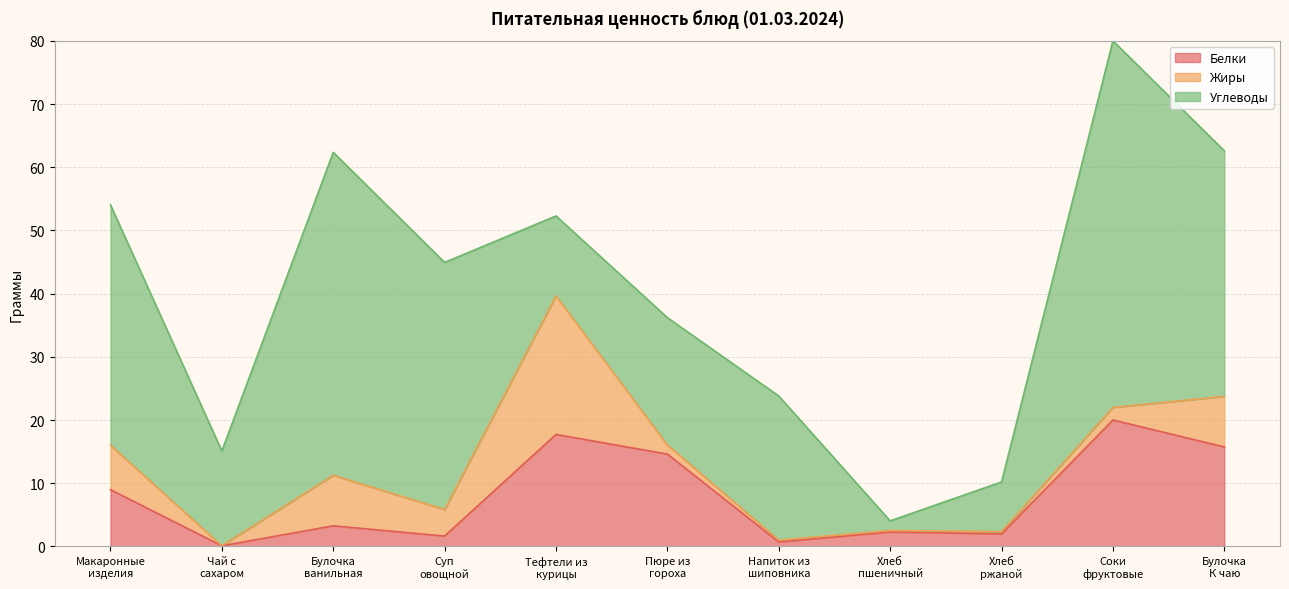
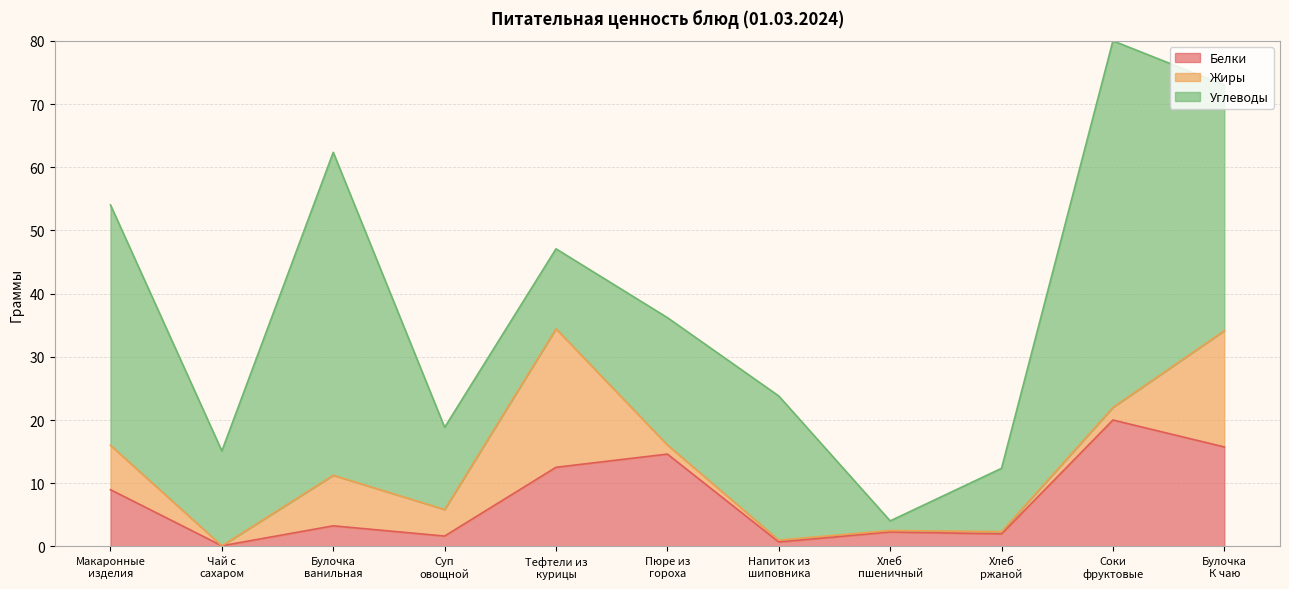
Углеводы, Суп овощной: 39 -> 13
Белки, Тефтели из курицы: 18 -> 13
Углеводы, Хлеб ржаной: 8 -> 10
Жиры, Булочка К чаю: 8 -> 18
